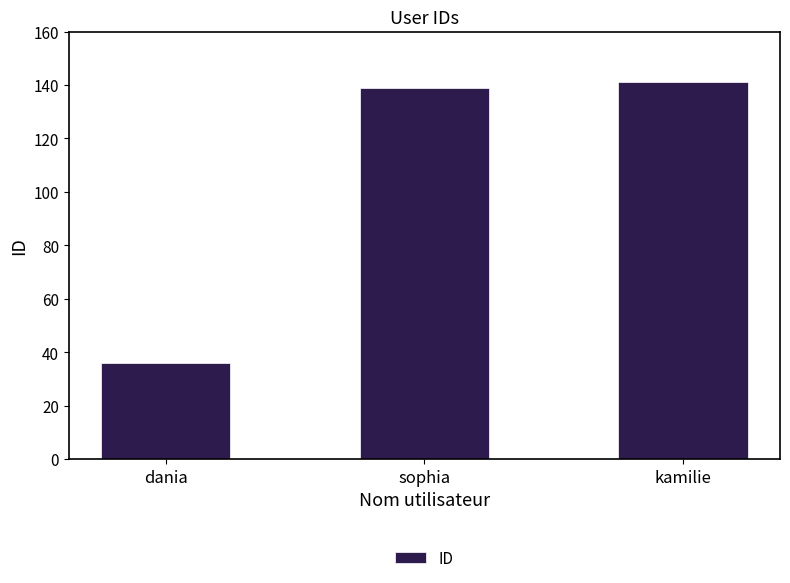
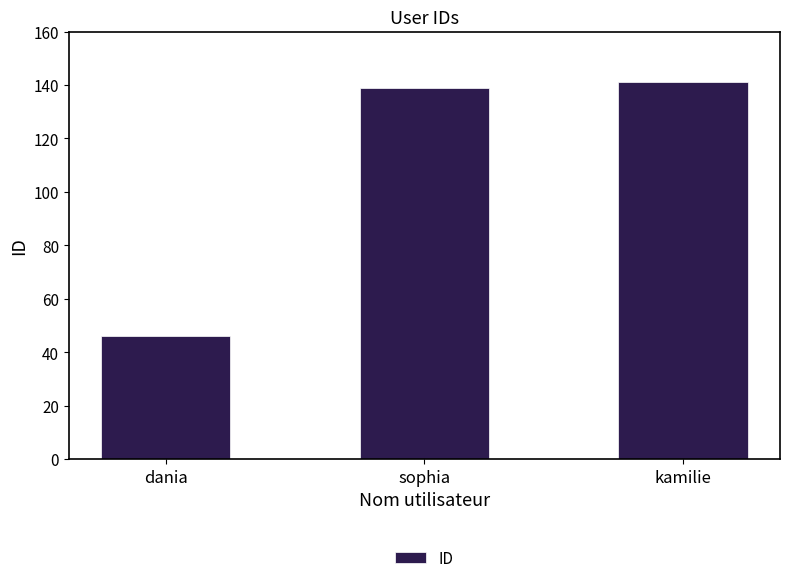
dania: 36 -> 46
